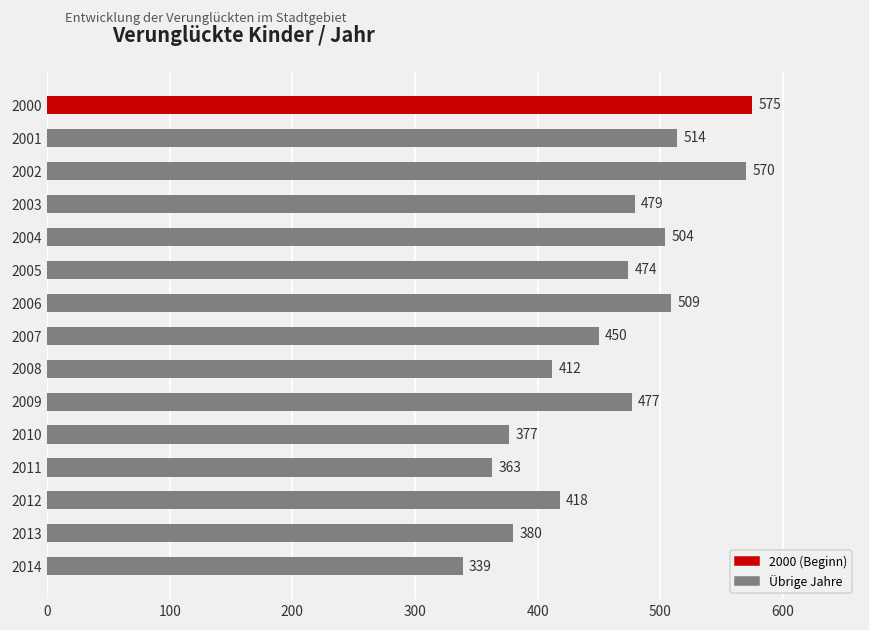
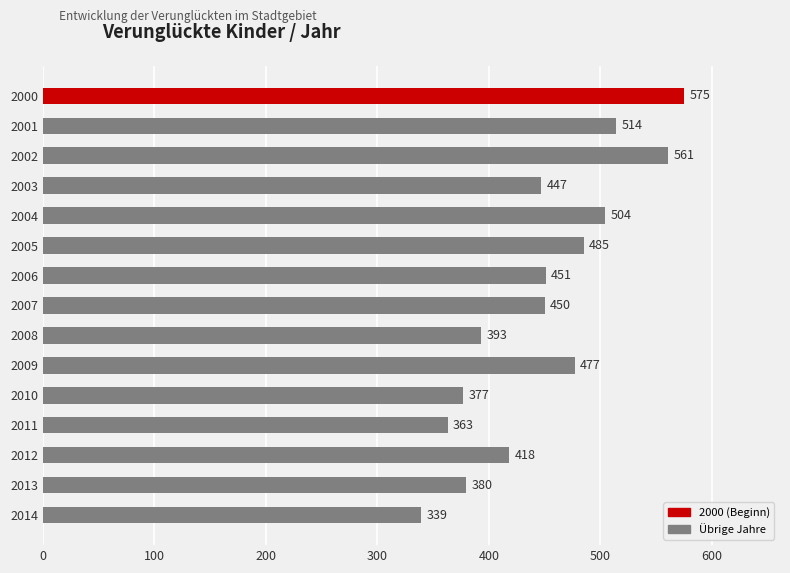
2002: 570 -> 561
2003: 479 -> 447
2005: 474 -> 485
2006: 509 -> 451
2008: 412 -> 393
